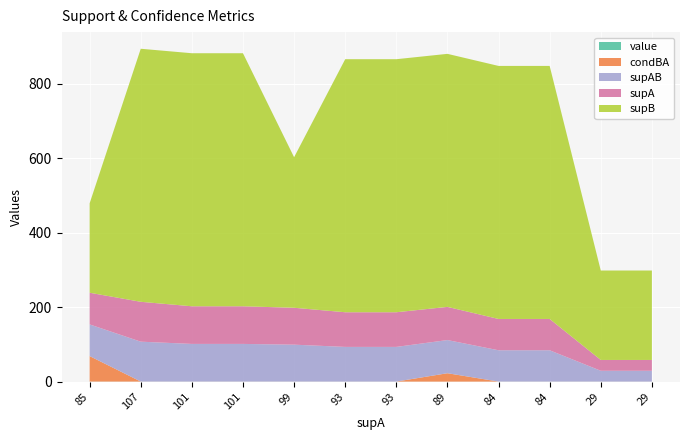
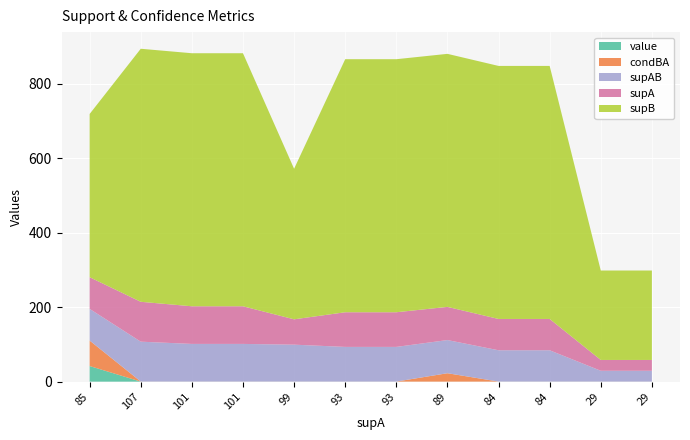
value, 85: 0 -> 40
supB, 85: 240 -> 440
supA, 99: 100 -> 70
